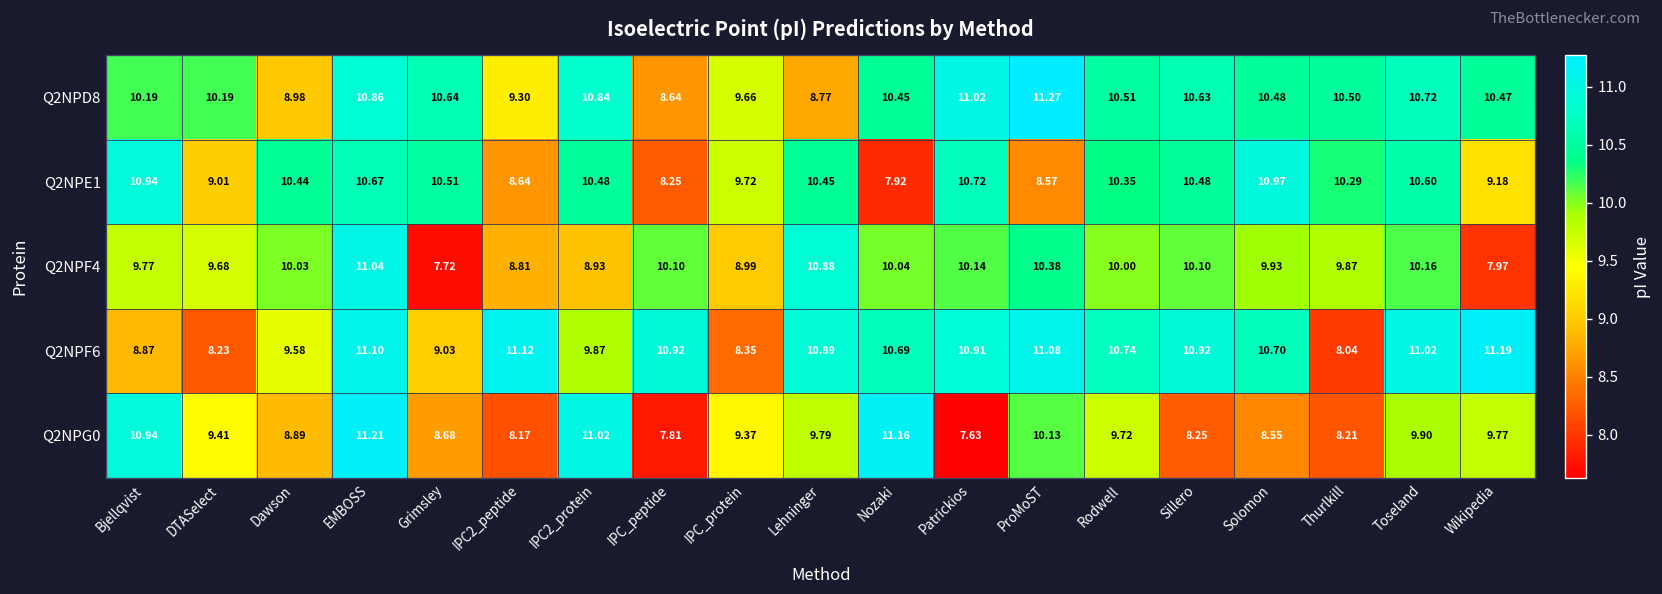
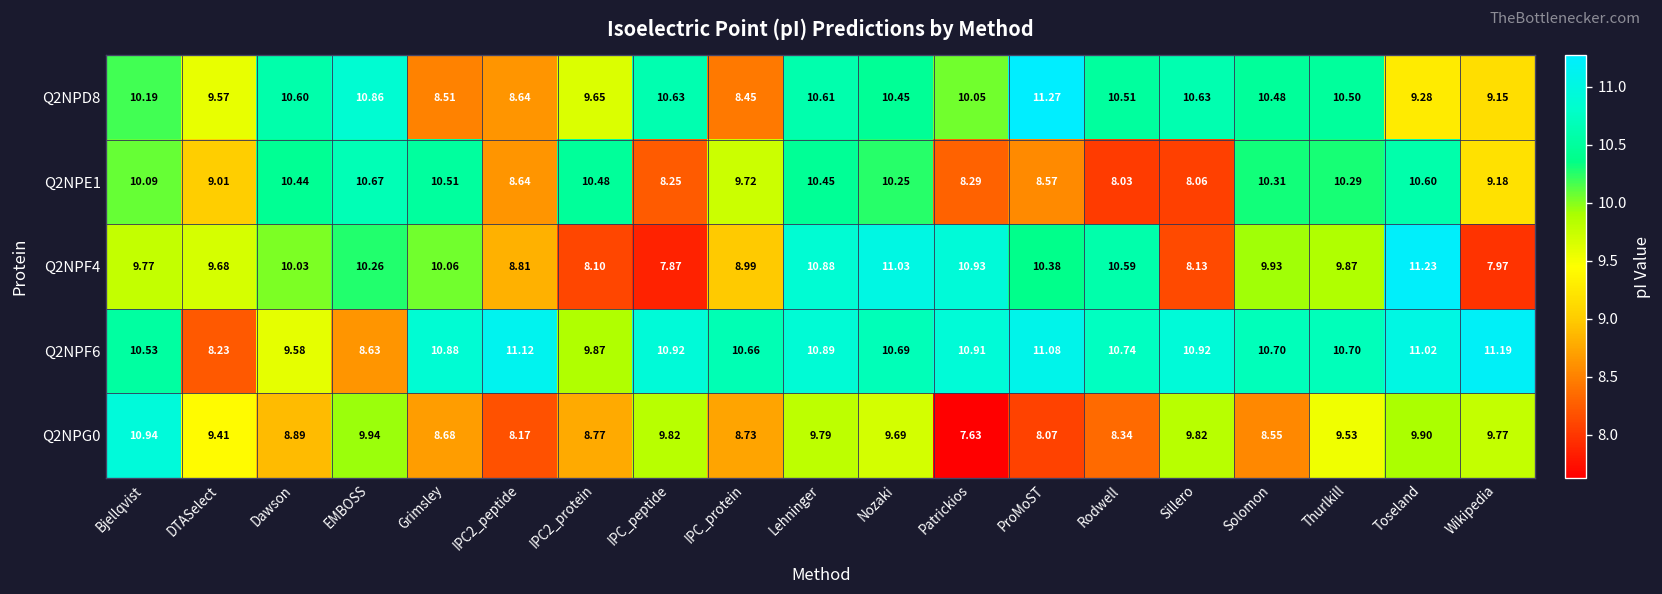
Q2NPD8, DTASelect: 10.19 -> 9.57
Q2NPD8, Dawson: 8.98 -> 10.60
Q2NPD8, Grimsley: 10.64 -> 8.51
Q2NPD8, IPC2_peptide: 9.30 -> 8.64
Q2NPD8, IPC2_protein: 10.84 -> 9.65
Q2NPD8, IPC_peptide: 8.64 -> 10.63
Q2NPD8, IPC_protein: 9.66 -> 8.45
Q2NPD8, Lehninger: 8.77 -> 10.61
Q2NPD8, Patrickios: 11.02 -> 10.05
Q2NPD8, Toseland: 10.72 -> 9.28
Q2NPD8, Wikipedia: 10.47 -> 9.15
Q2NPE1, Bjellqvist: 10.94 -> 10.09
Q2NPE1, Nozaki: 7.92 -> 10.25
Q2NPE1, Patrickios: 10.72 -> 8.29
Q2NPE1, Rodwell: 10.35 -> 8.03
Q2NPE1, Sillero: 10.48 -> 8.06
Q2NPE1, Solomon: 10.97 -> 10.31
Q2NPF4, EMBOSS: 11.04 -> 10.26
Q2NPF4, Grimsley: 7.72 -> 10.06
Q2NPF4, IPC2_protein: 8.93 -> 8.10
Q2NPF4, IPC_peptide: 10.10 -> 7.87
Q2NPF4, Nozaki: 10.04 -> 11.03
Q2NPF4, Patrickios: 10.14 -> 10.93
Q2NPF4, Rodwell: 10.00 -> 10.59
Q2NPF4, Sillero: 10.10 -> 8.13
Q2NPF4, Toseland: 10.16 -> 11.23
Q2NPF6, Bjellqvist: 8.87 -> 10.53
Q2NPF6, EMBOSS: 11.10 -> 8.63
Q2NPF6, Grimsley: 9.03 -> 10.88
Q2NPF6, IPC_protein: 8.35 -> 10.66
Q2NPF6, Thurlkill: 8.04 -> 10.70
Q2NPG0, EMBOSS: 11.21 -> 9.94
Q2NPG0, IPC2_protein: 11.02 -> 8.77
Q2NPG0, IPC_peptide: 7.81 -> 9.82
Q2NPG0, IPC_protein: 9.37 -> 8.73
Q2NPG0, Nozaki: 11.16 -> 9.69
Q2NPG0, ProMoST: 10.13 -> 8.07
Q2NPG0, Rodwell: 9.72 -> 8.34
Q2NPG0, Sillero: 8.25 -> 9.82
Q2NPG0, Thurlkill: 8.21 -> 9.53
